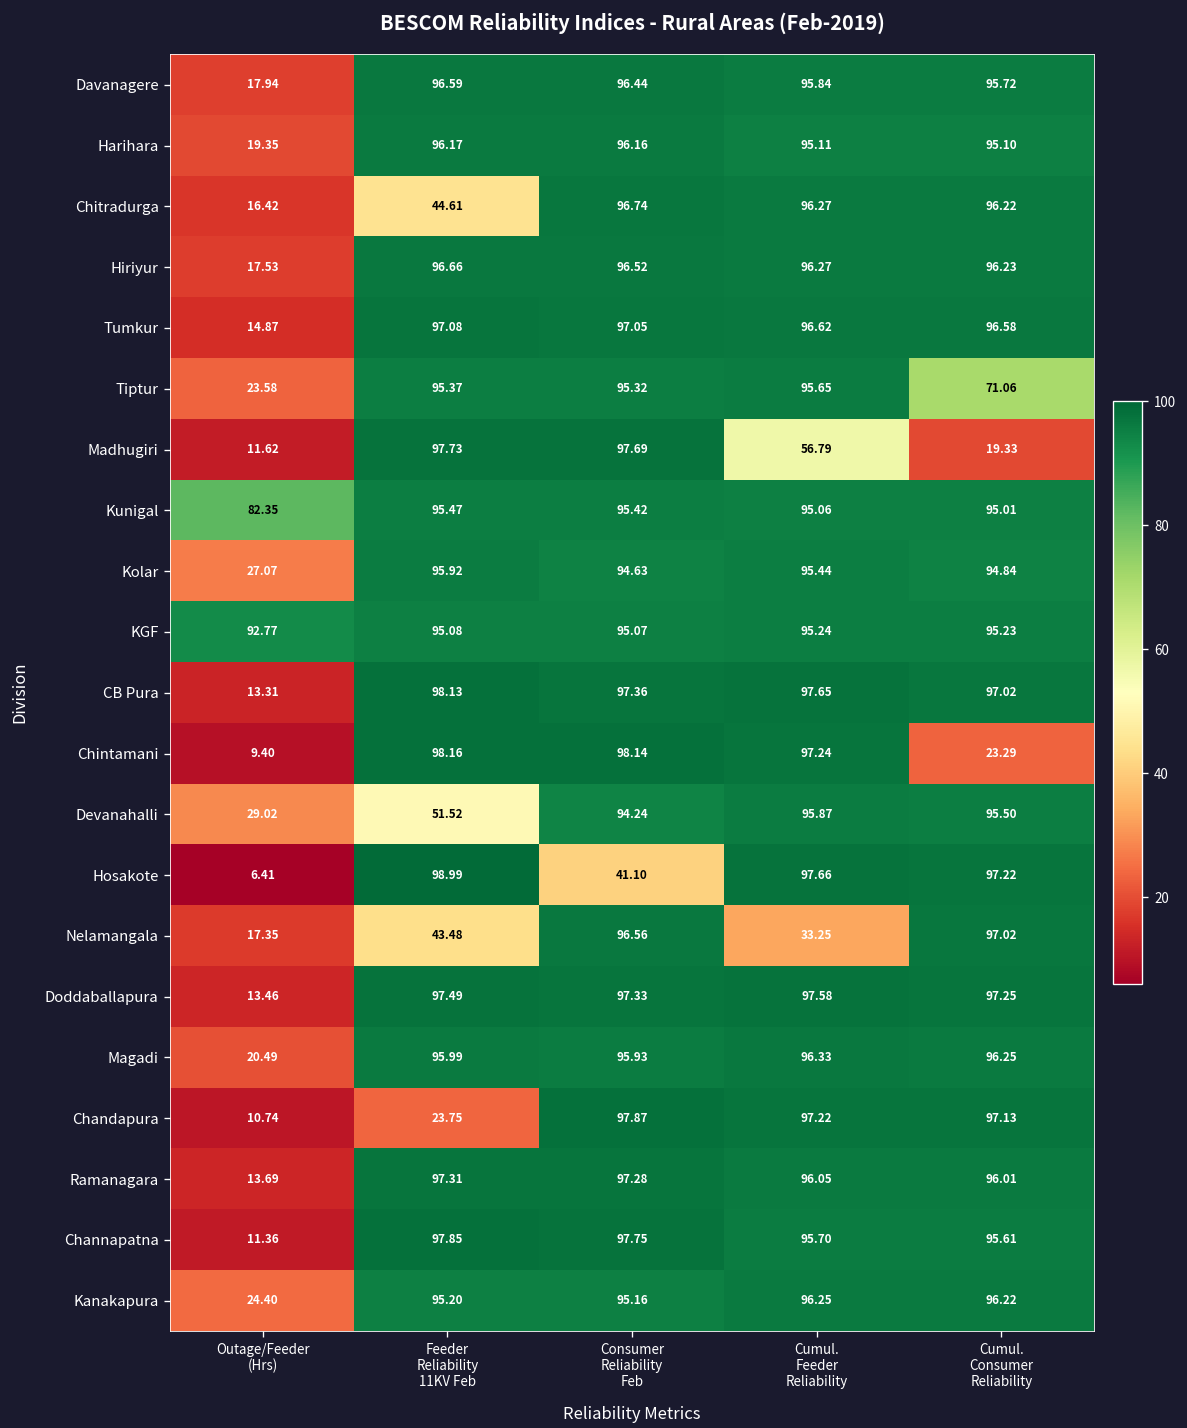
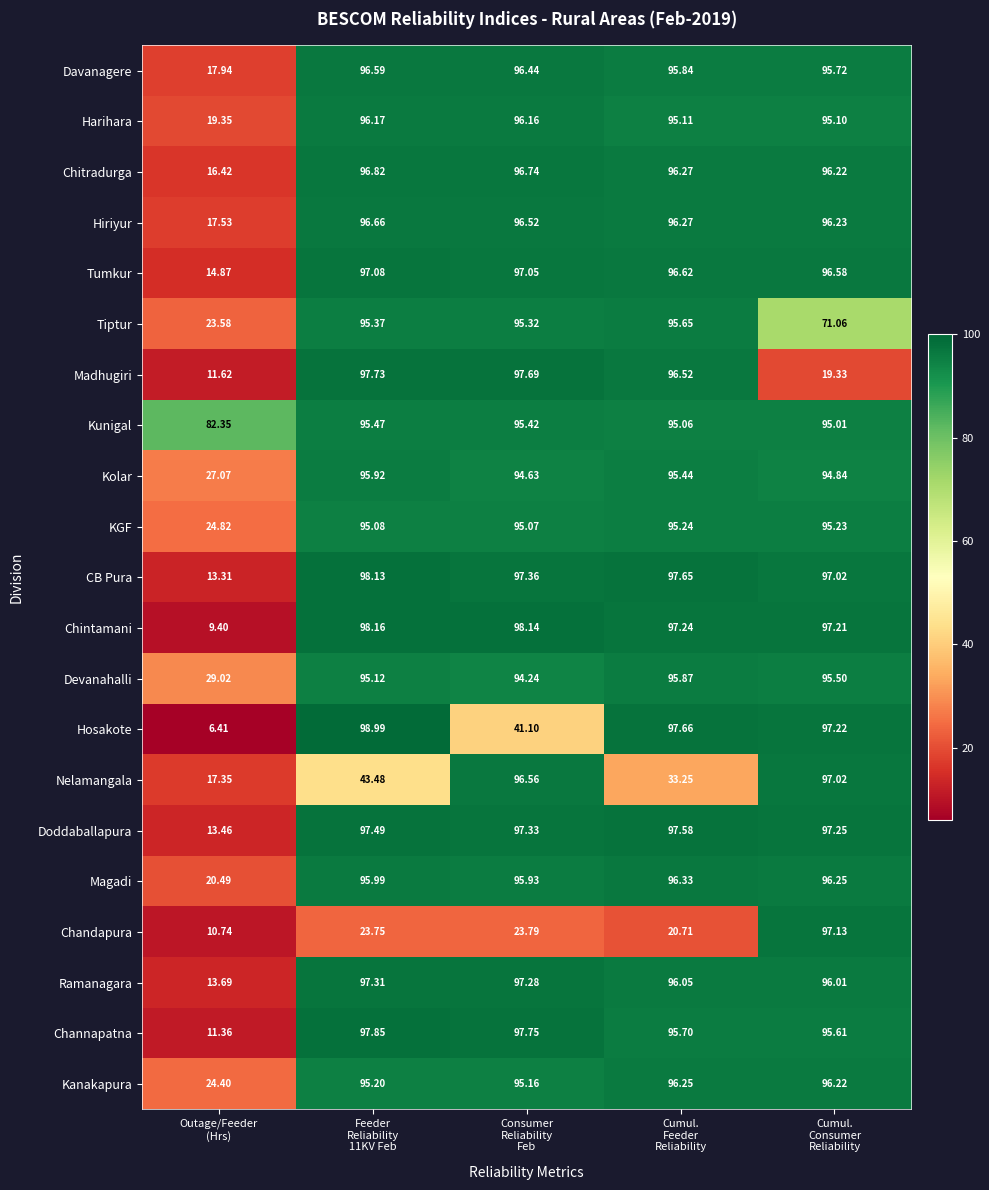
Chitradurga, Feeder Reliability 11KV Feb: 44.61 -> 96.82
Madhugiri, Cumul. Feeder Reliability: 56.79 -> 96.52
KGF, Outage/Feeder (Hrs): 92.77 -> 24.82
Chintamani, Cumul. Consumer Reliability: 23.29 -> 97.21
Devanahalli, Feeder Reliability 11KV Feb: 51.52 -> 95.12
Chandapura, Consumer Reliability Feb: 97.87 -> 23.79
Chandapura, Cumul. Feeder Reliability: 97.22 -> 20.71
